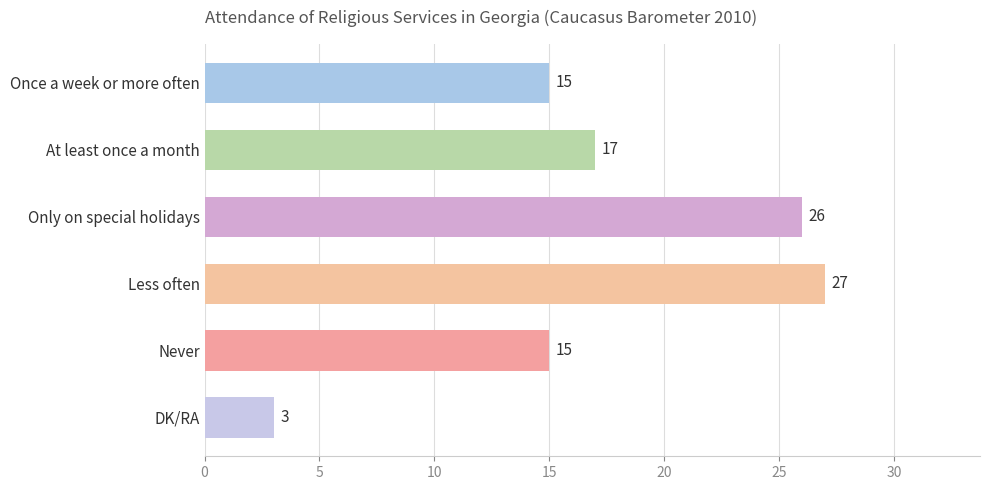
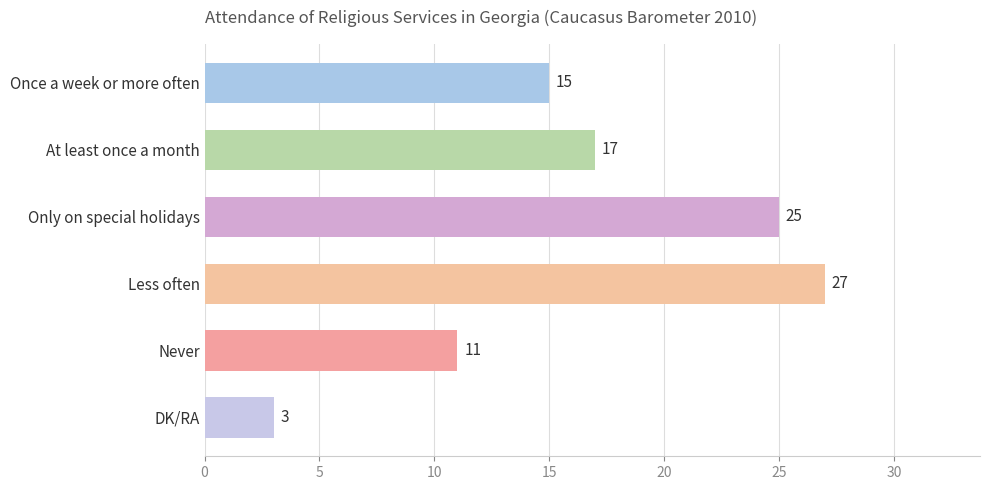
Only on special holidays: 26 -> 25
Never: 15 -> 11
